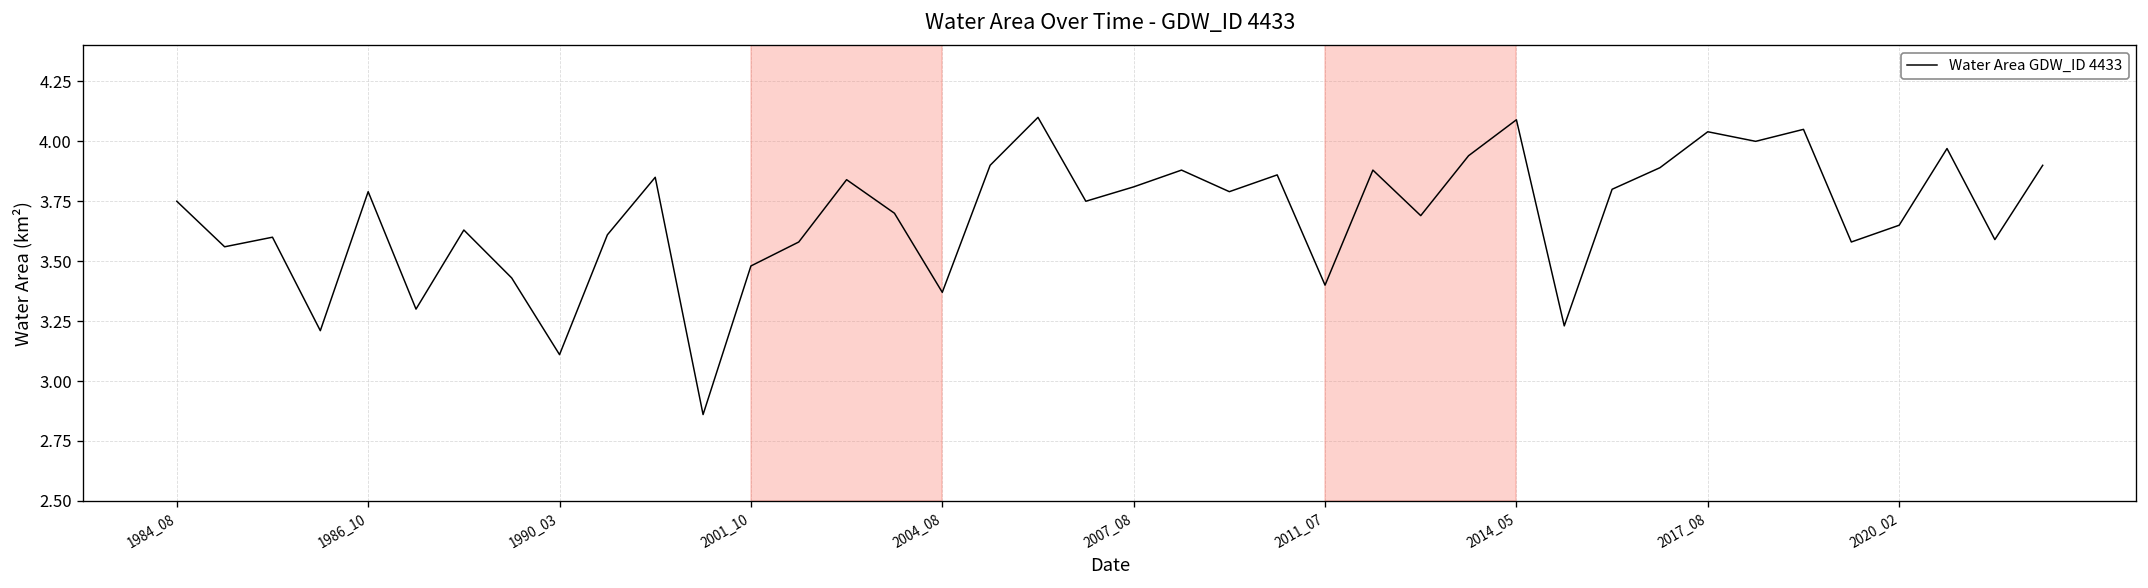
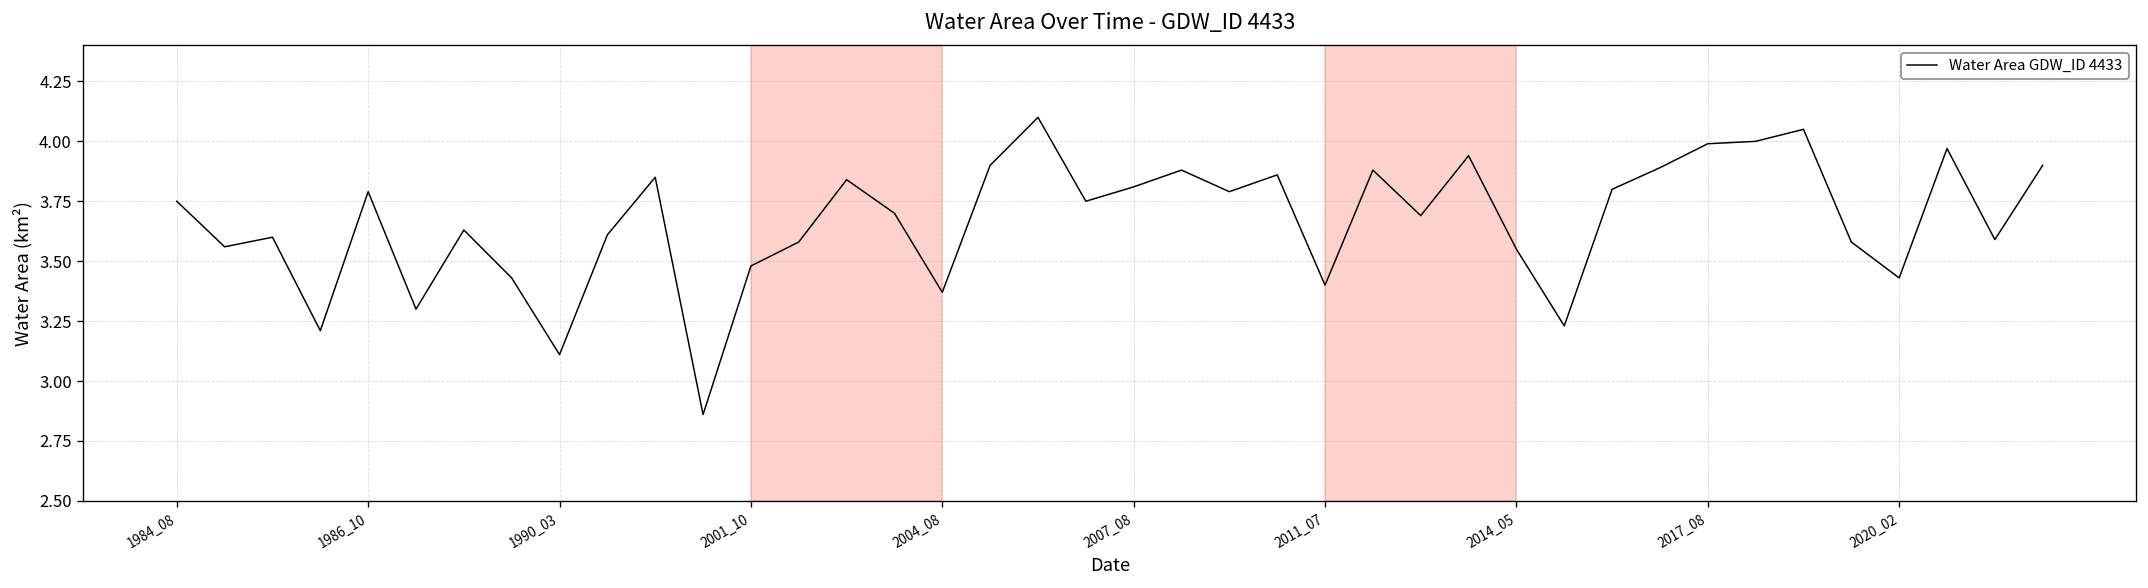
2014_05: 4.09 -> 3.55
2017_08: 4.04 -> 3.99
2020_02: 3.65 -> 3.43
